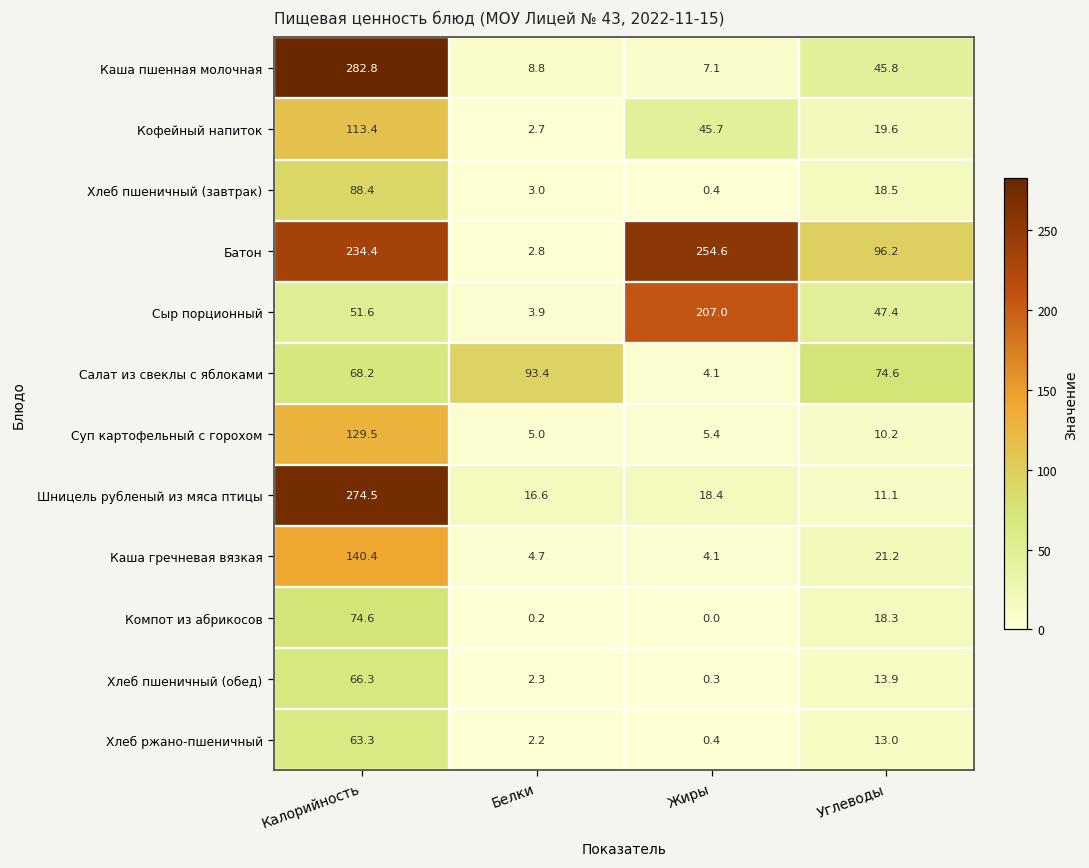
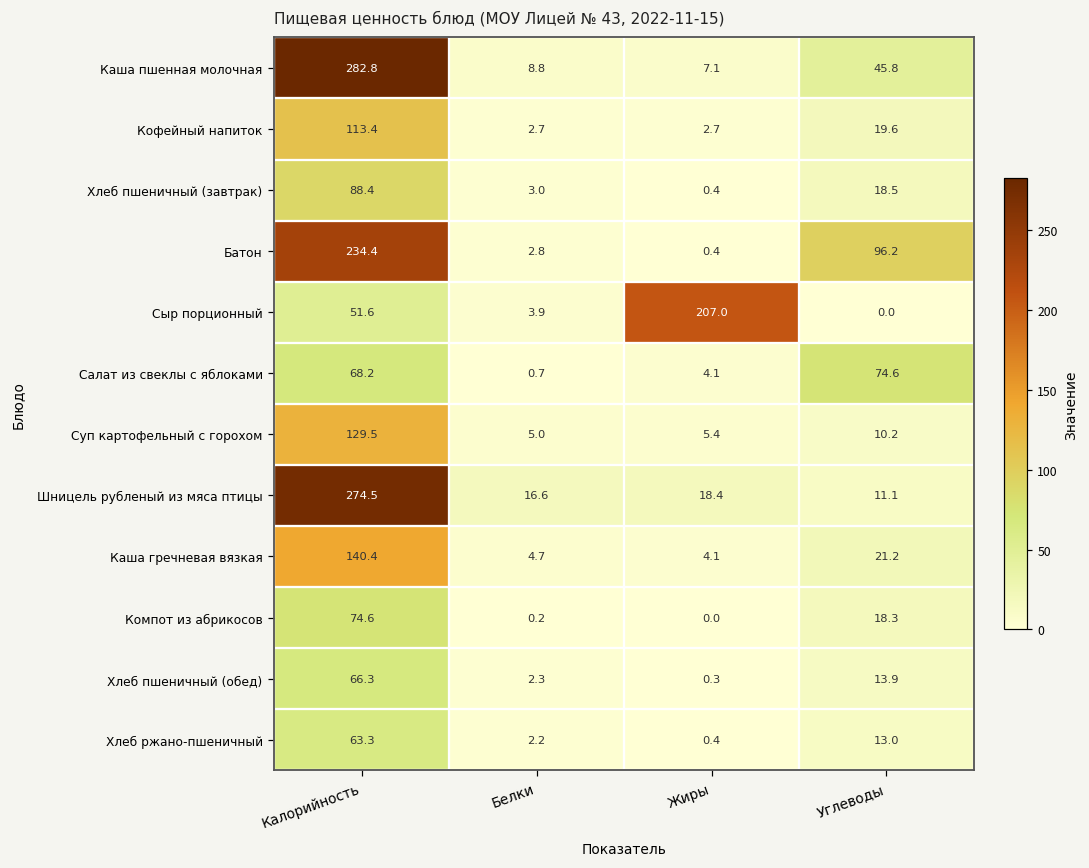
Кофейный напиток, Жиры: 45.7 -> 2.7
Батон, Жиры: 254.6 -> 0.4
Сыр порционный, Углеводы: 47.4 -> 0.0
Салат из свеклы с яблоками, Белки: 93.4 -> 0.7
